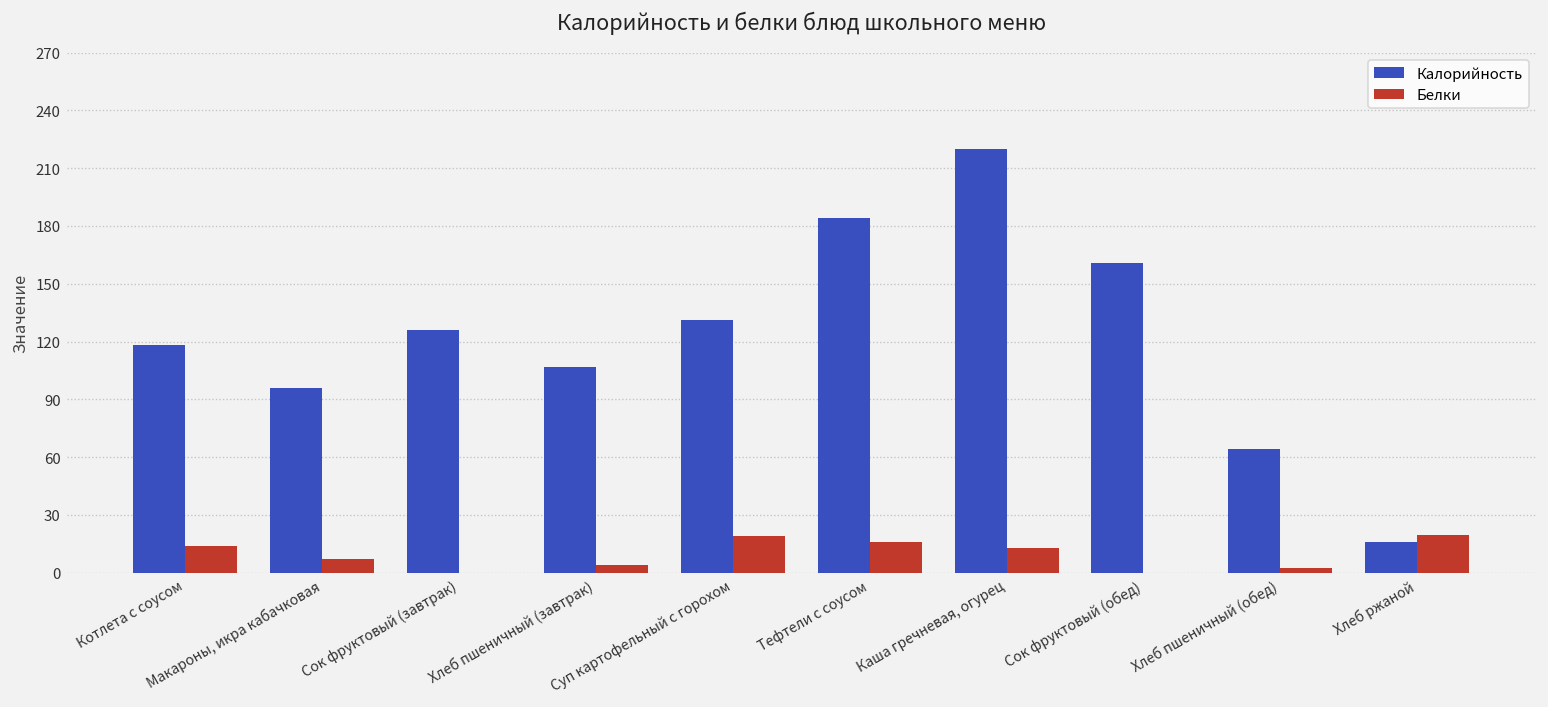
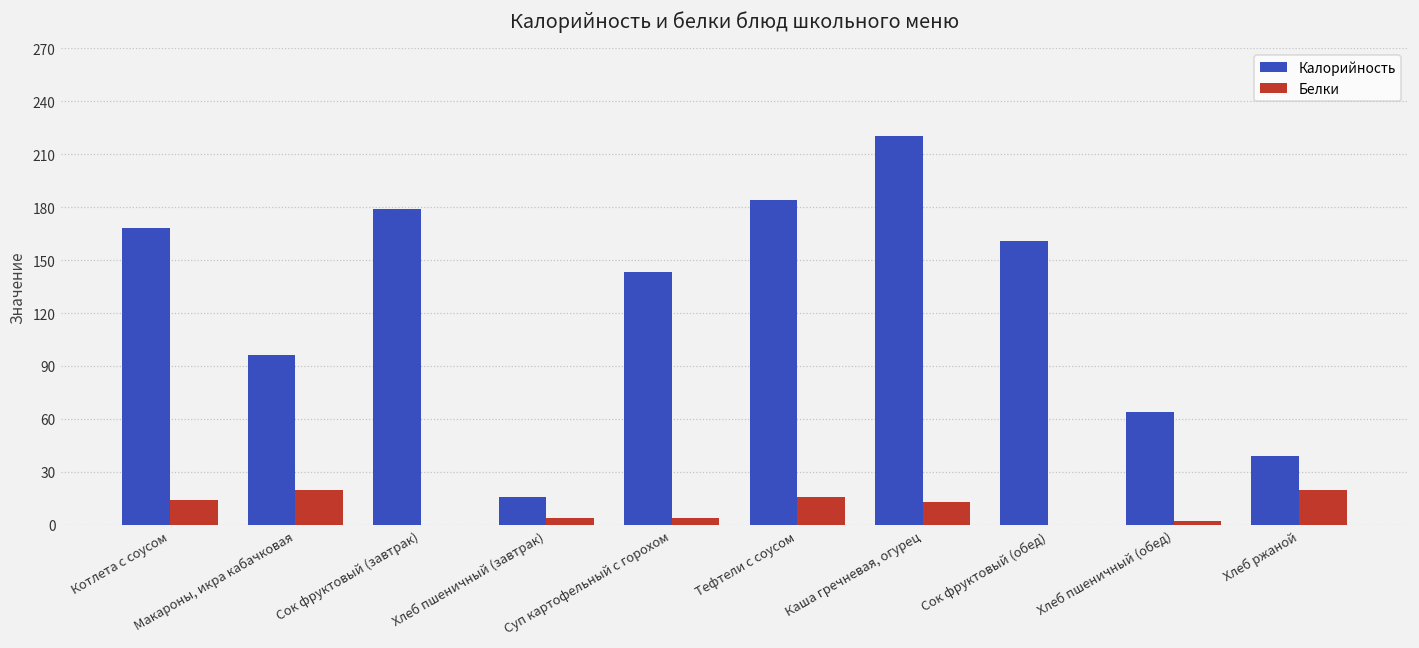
Калорийность, Котлета с соусом: 118 -> 168
Белки, Макароны, икра кабачковая: 7 -> 20
Калорийность, Сок фруктовый (завтрак): 126 -> 179
Калорийность, Хлеб пшеничный (завтрак): 107 -> 16
Калорийность, Суп картофельный с горохом: 131 -> 143
Белки, Суп картофельный с горохом: 19 -> 4
Калорийность, Хлеб ржаной: 16 -> 39
